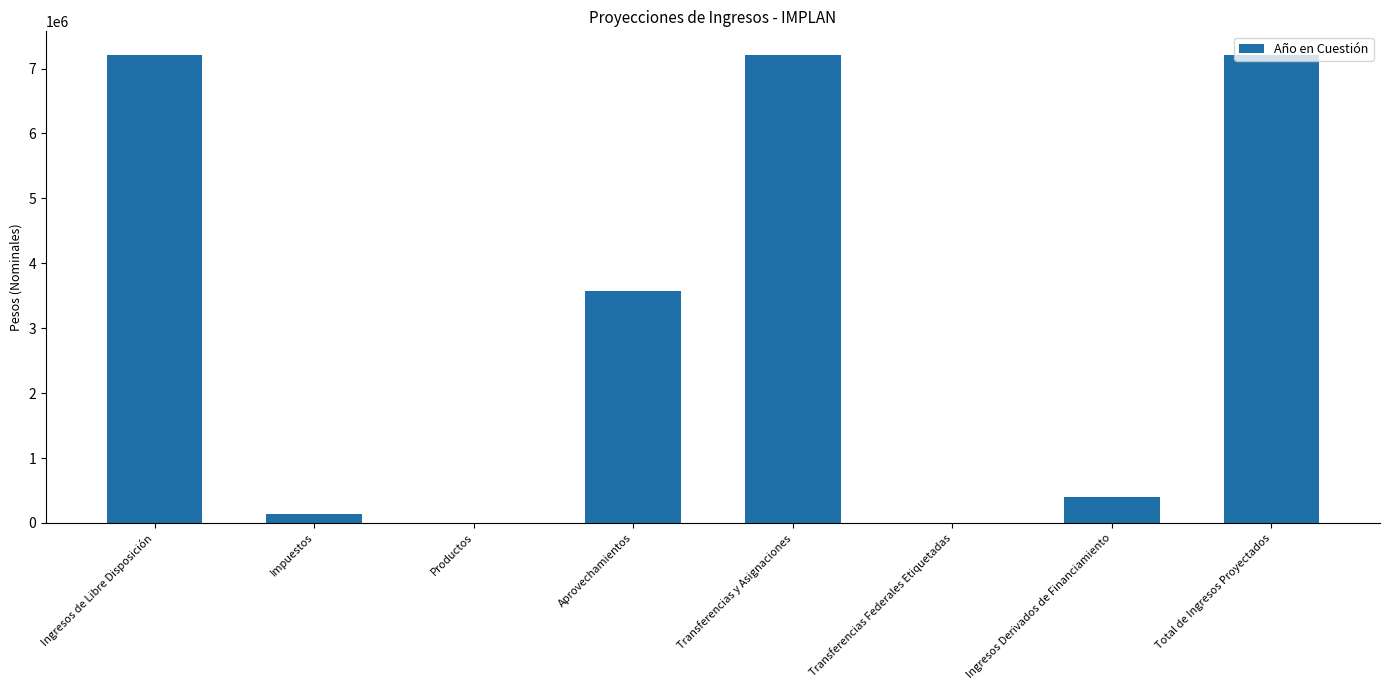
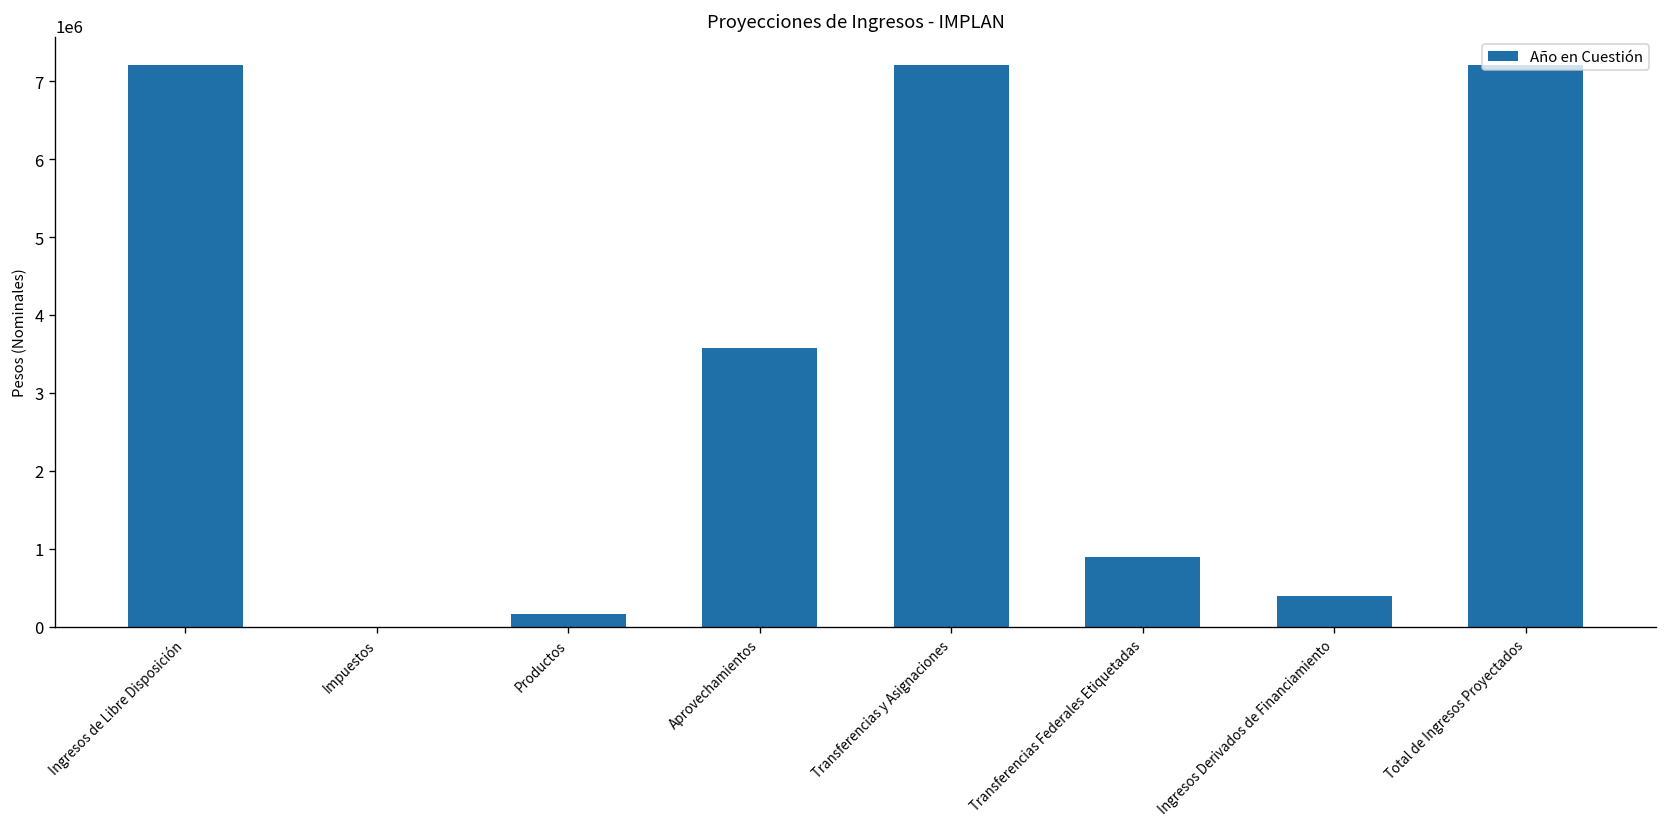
Impuestos: 100000 -> 0
Productos: 0 -> 200000
Transferencias Federales Etiquetadas: 0 -> 900000
